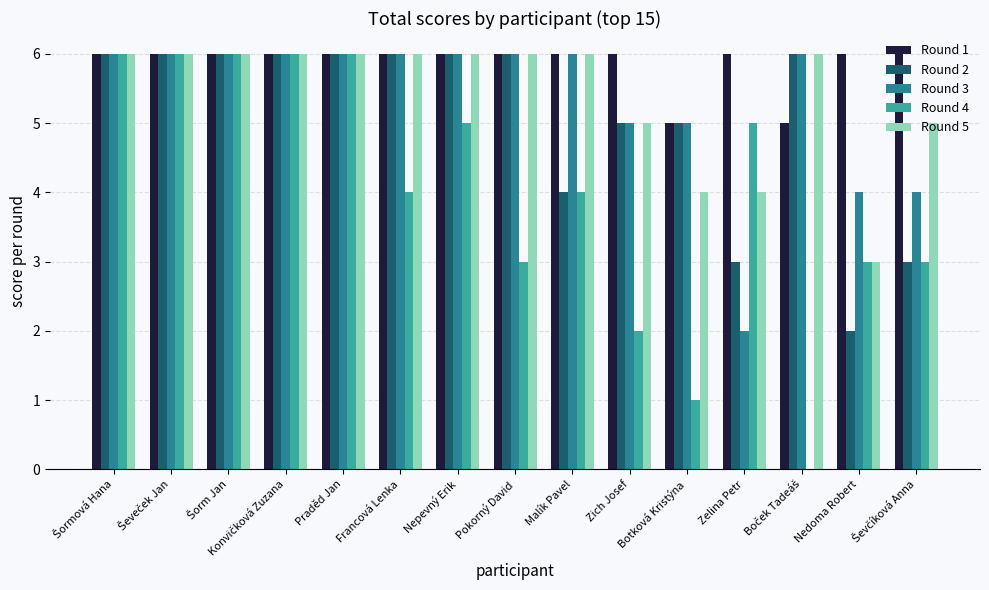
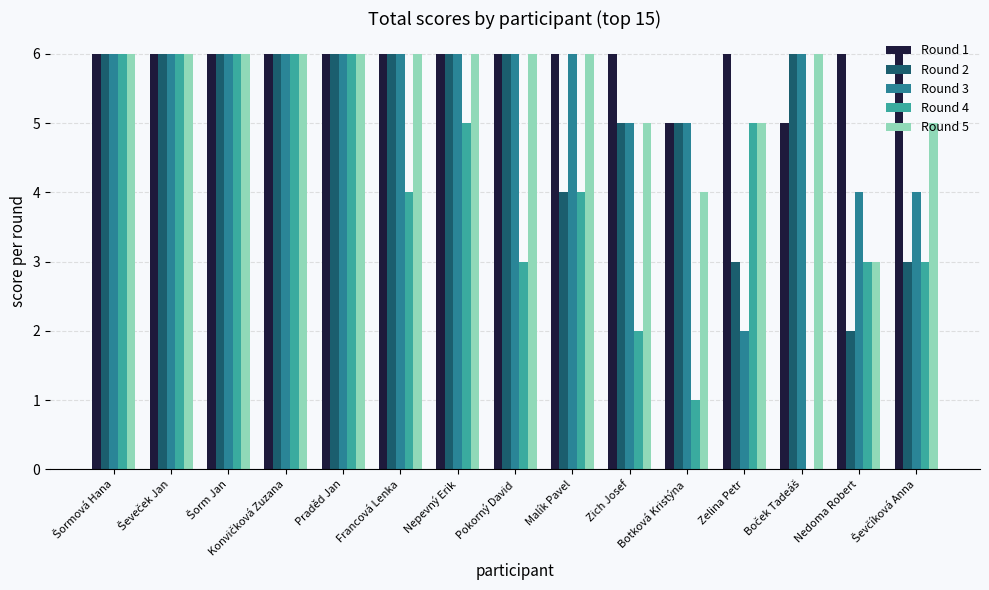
Round 5, Zelina Petr: 4 -> 5
